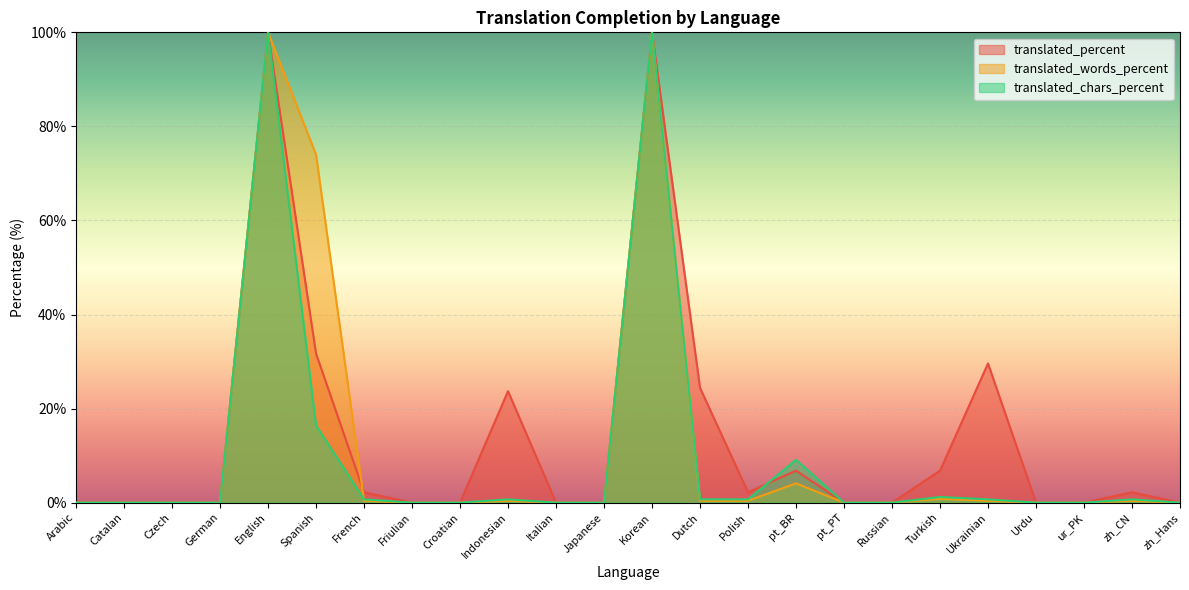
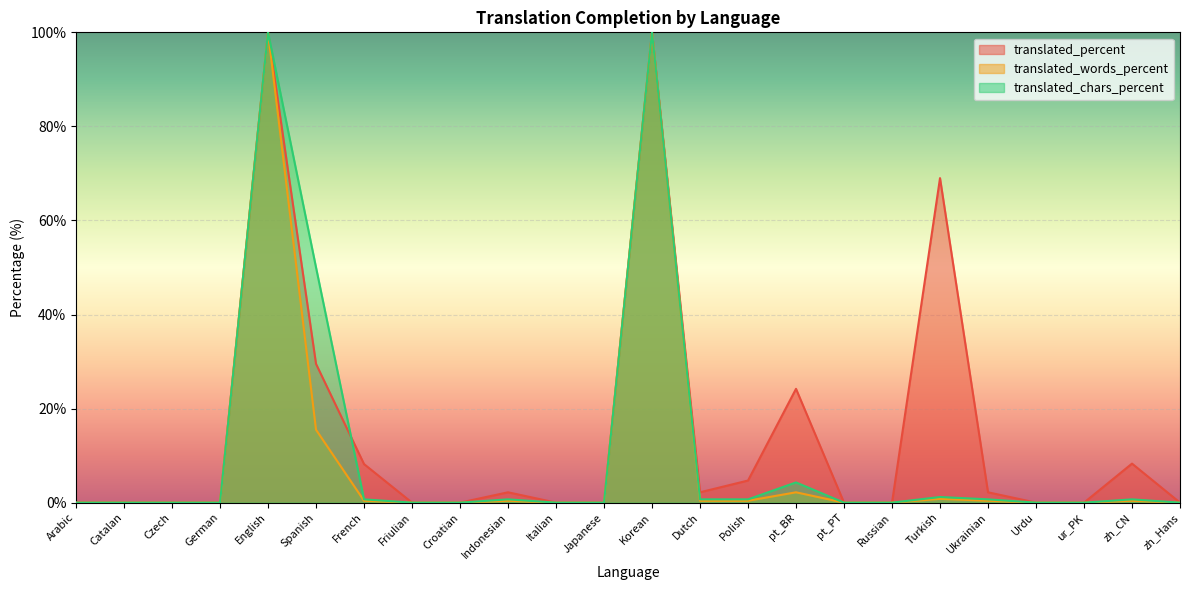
translated_percent, Spanish: 32% -> 30%
translated_words_percent, Spanish: 74% -> 16%
translated_chars_percent, Spanish: 16% -> 50%
translated_percent, French: 2% -> 8%
translated_percent, Indonesian: 24% -> 2%
translated_percent, Dutch: 24% -> 2%
translated_percent, Polish: 2% -> 5%
translated_percent, pt_BR: 7% -> 24%
translated_words_percent, pt_BR: 4% -> 2%
translated_chars_percent, pt_BR: 9% -> 4%
translated_percent, Turkish: 7% -> 69%
translated_percent, Ukrainian: 30% -> 2%
translated_percent, zh_CN: 2% -> 8%
